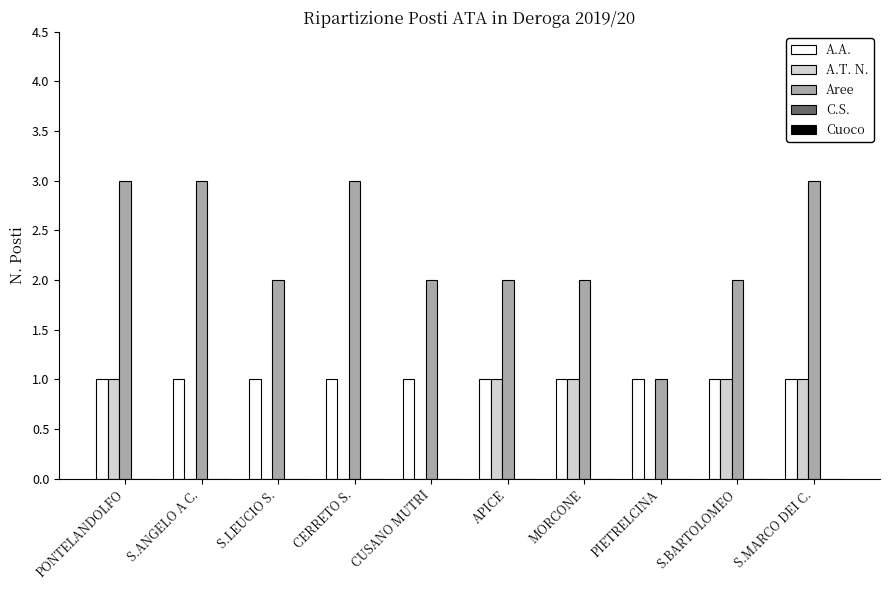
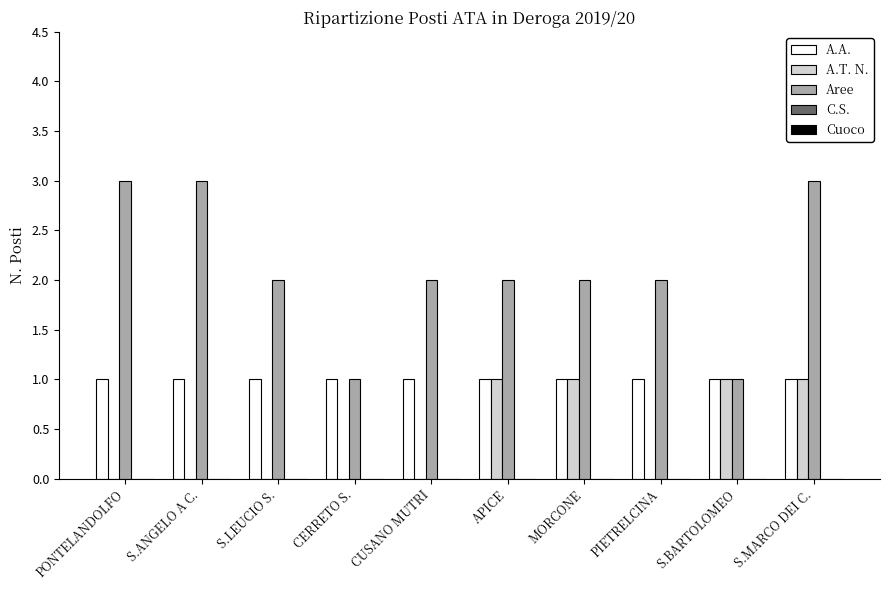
A.T. N., PONTELANDOLFO: 1 -> 0
Aree, CERRETO S.: 3 -> 1
Aree, PIETRELCINA: 1 -> 2
Aree, S.BARTOLOMEO: 2 -> 1
